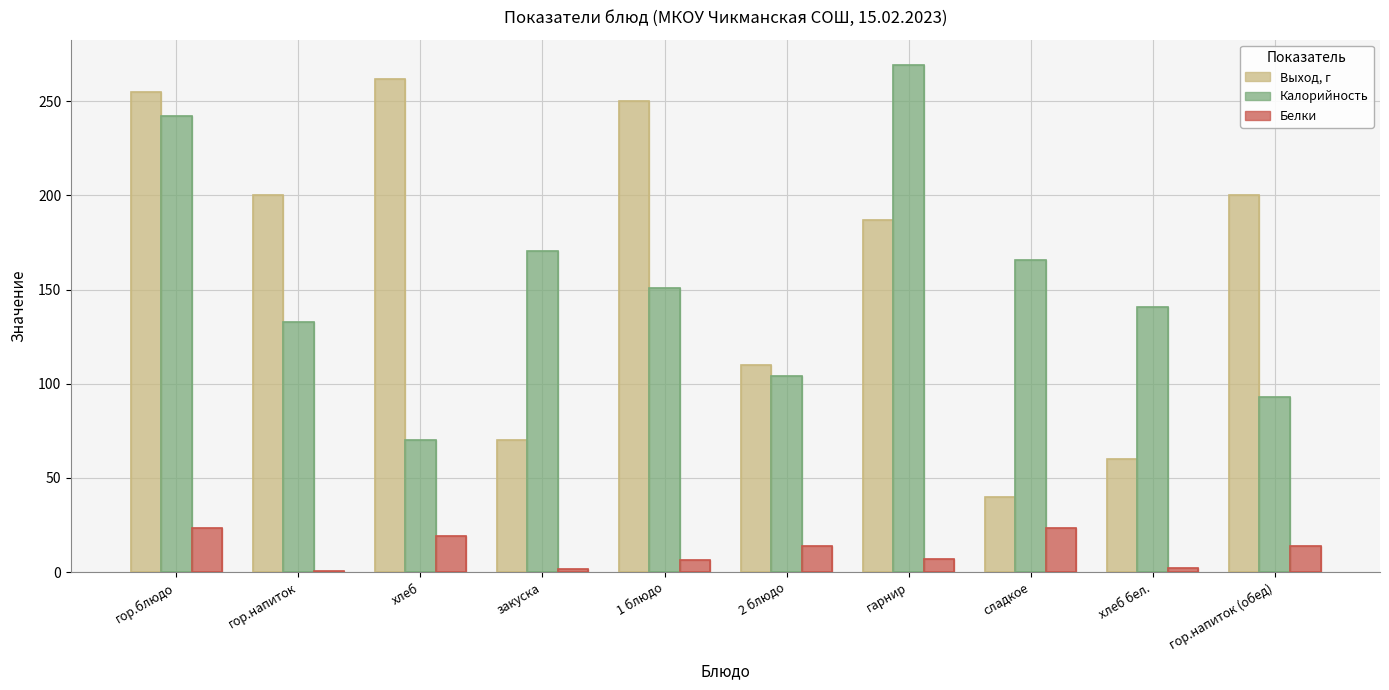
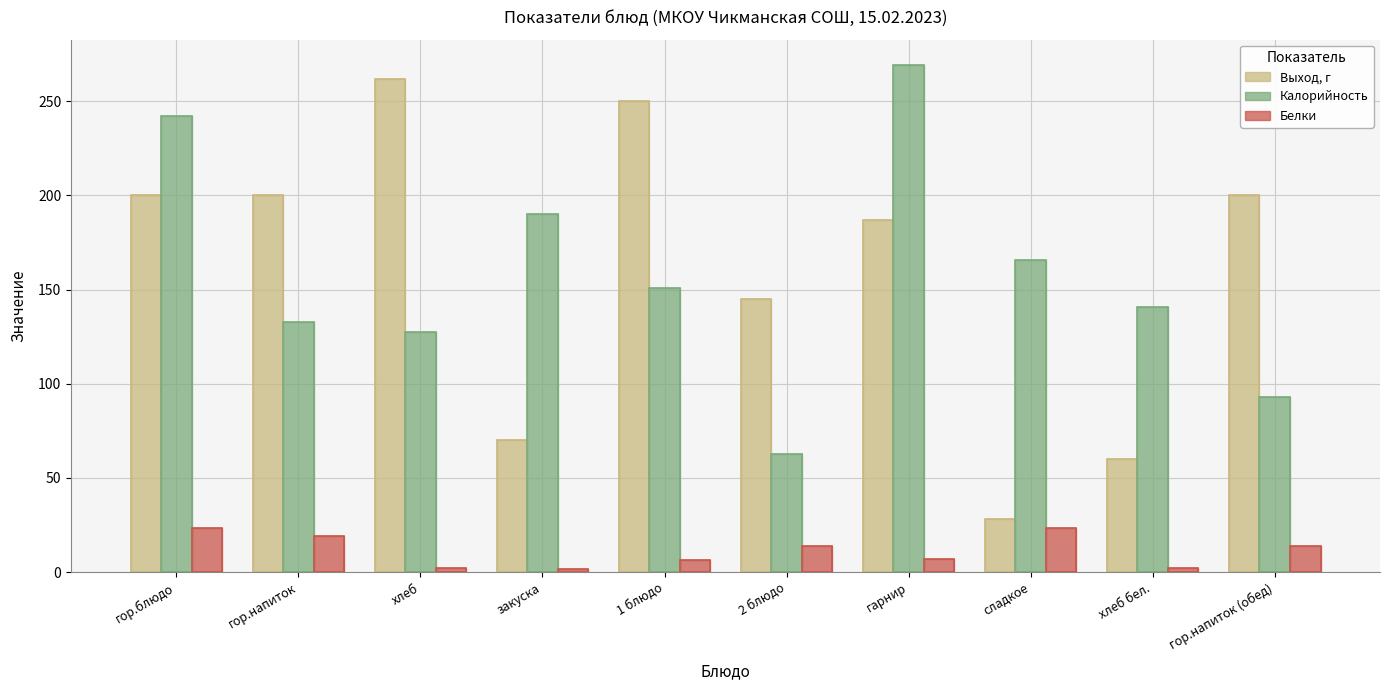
Выход, г, гор.блюдо: 255 -> 200
Белки, гор.напиток: 1 -> 19
Калорийность, хлеб: 70 -> 128
Белки, хлеб: 19 -> 2
Калорийность, закуска: 171 -> 190
Выход, г, 2 блюдо: 110 -> 145
Калорийность, 2 блюдо: 104 -> 63
Выход, г, сладкое: 40 -> 28
